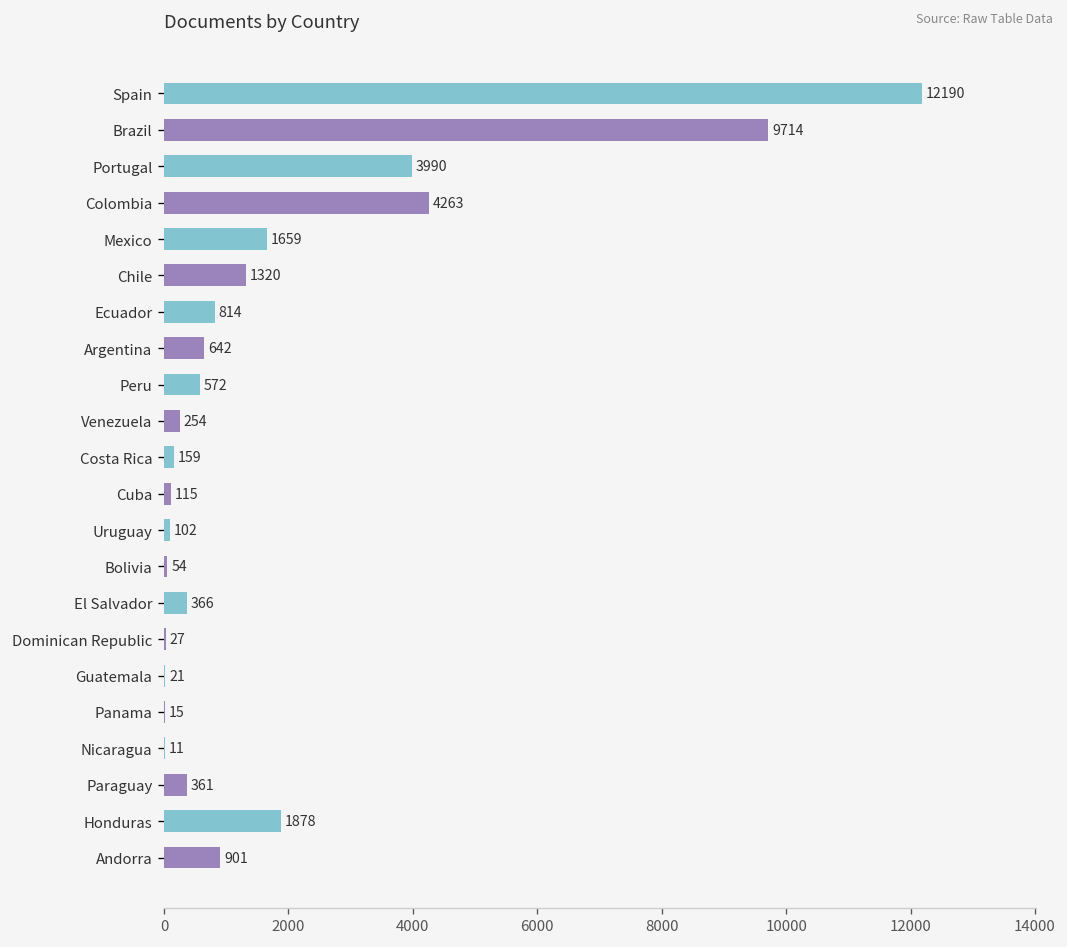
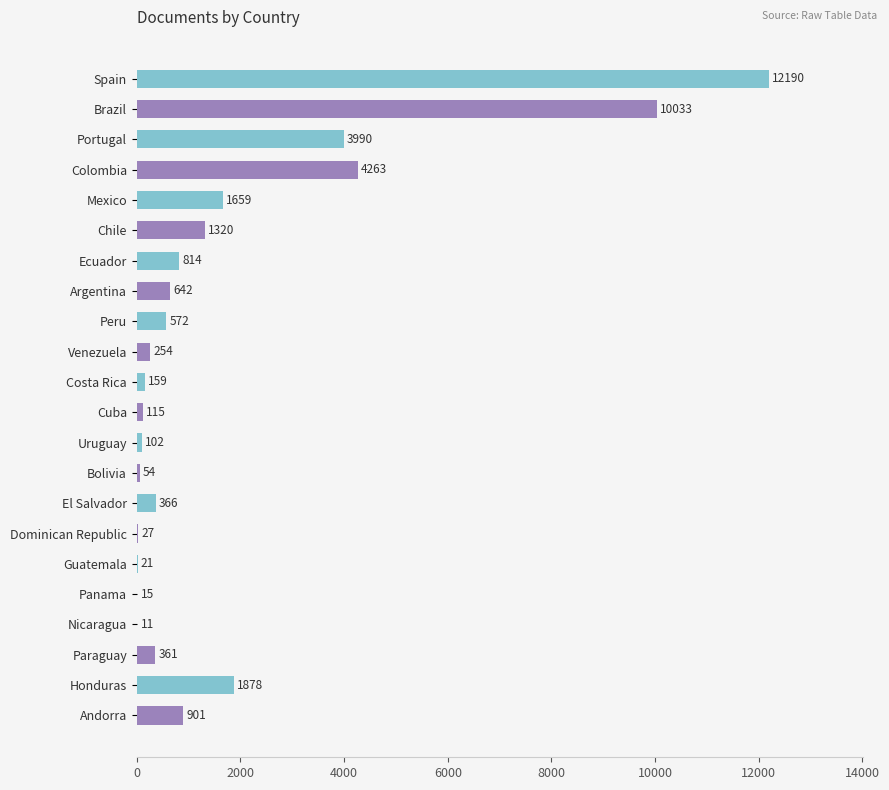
Brazil: 9714 -> 10033
